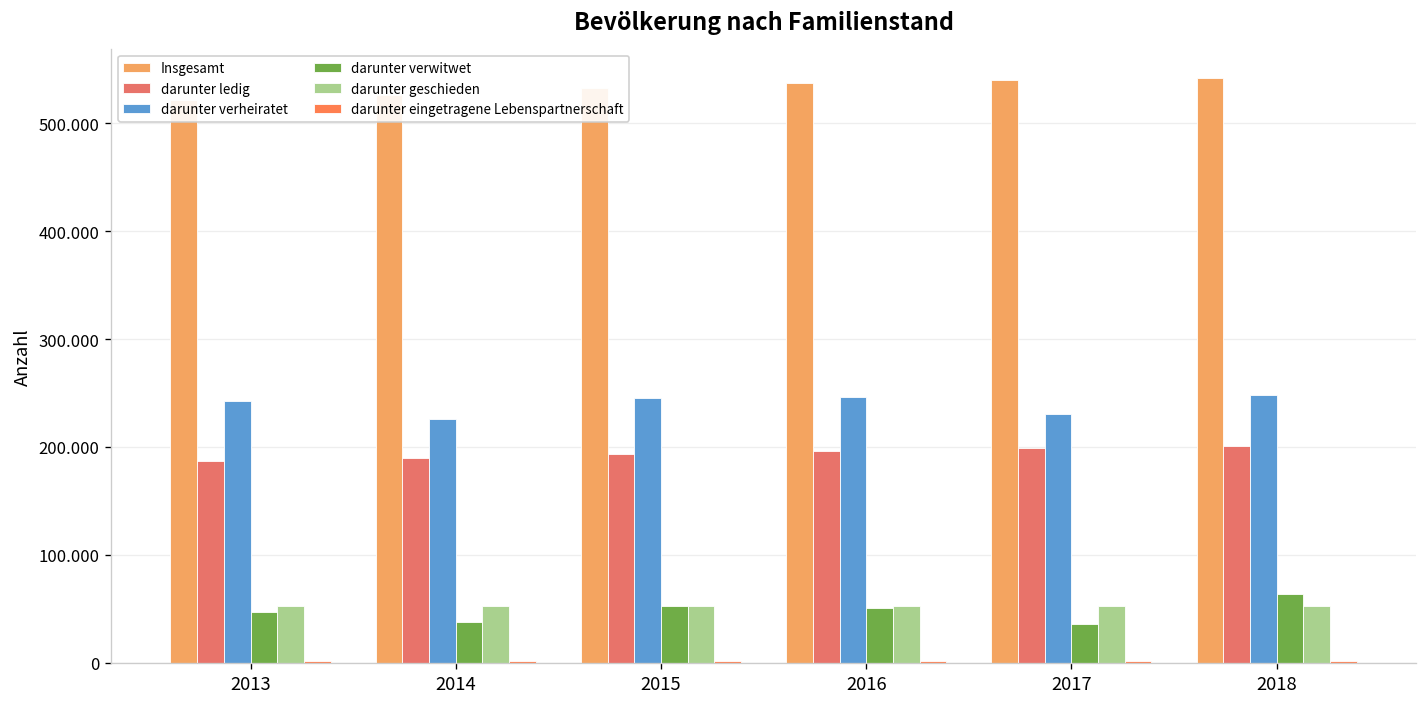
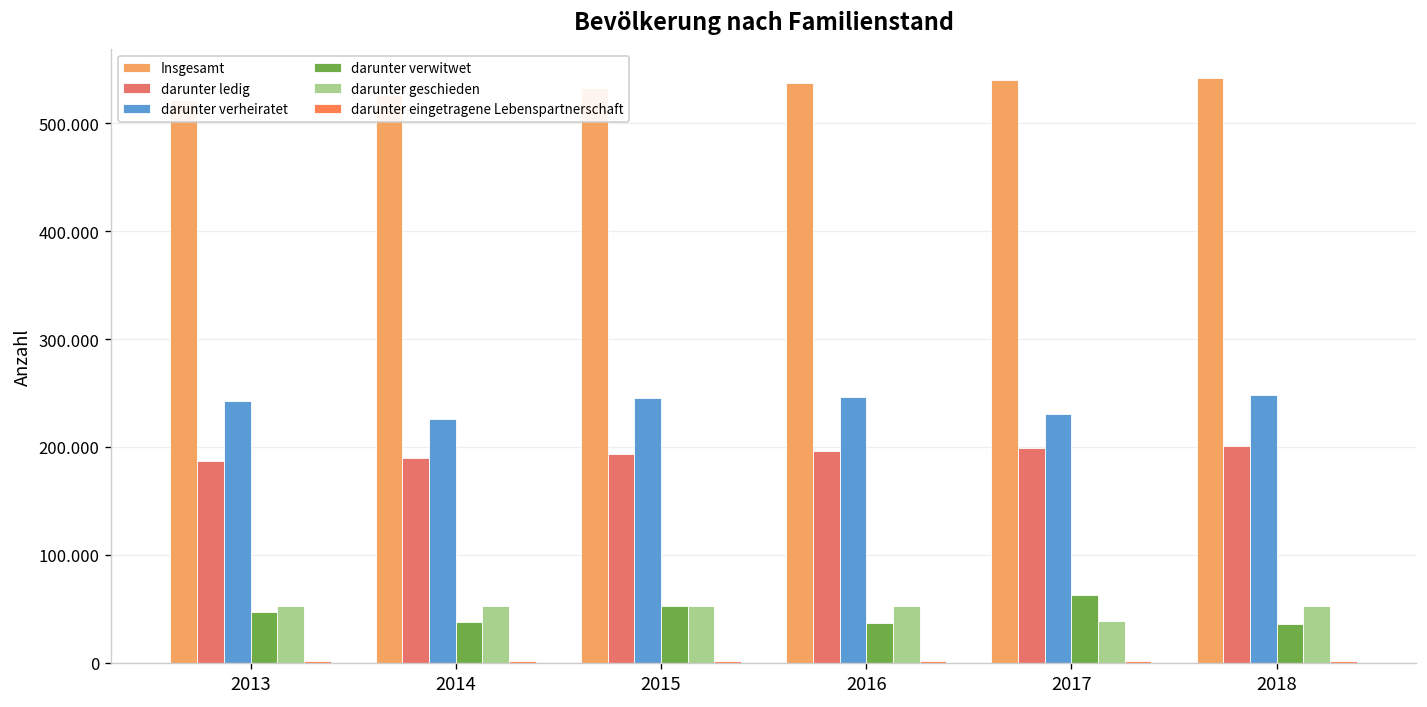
darunter verwitwet, 2016: 50 -> 40
darunter verwitwet, 2017: 40 -> 60
darunter geschieden, 2017: 50 -> 40
darunter verwitwet, 2018: 60 -> 40
